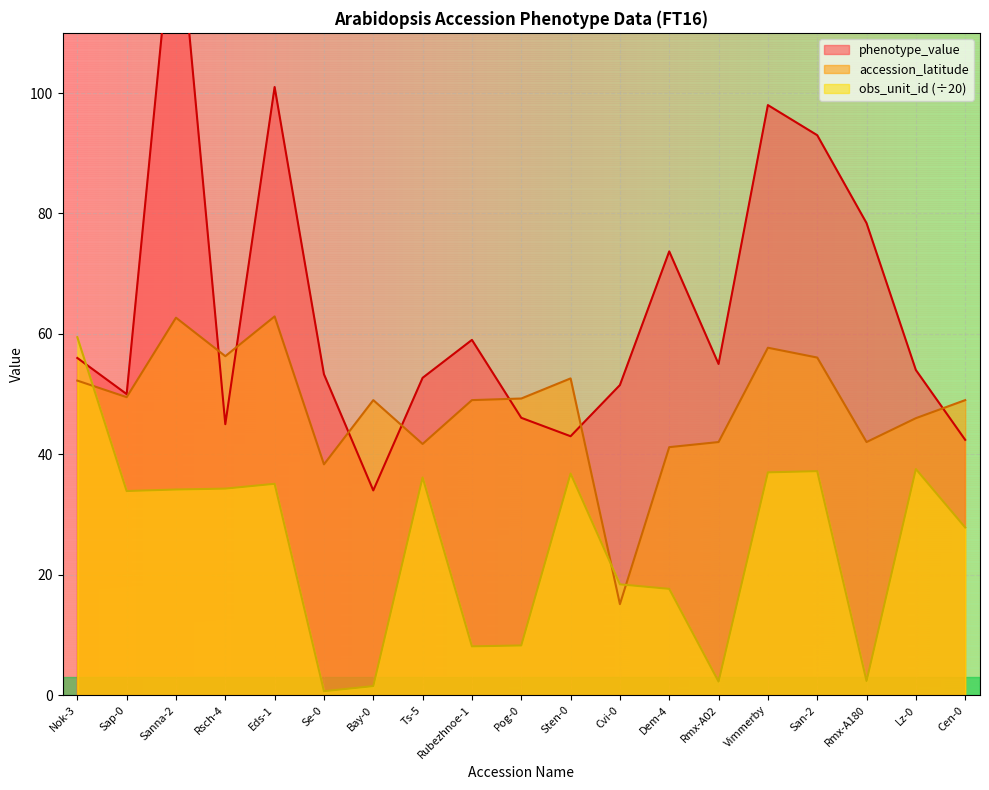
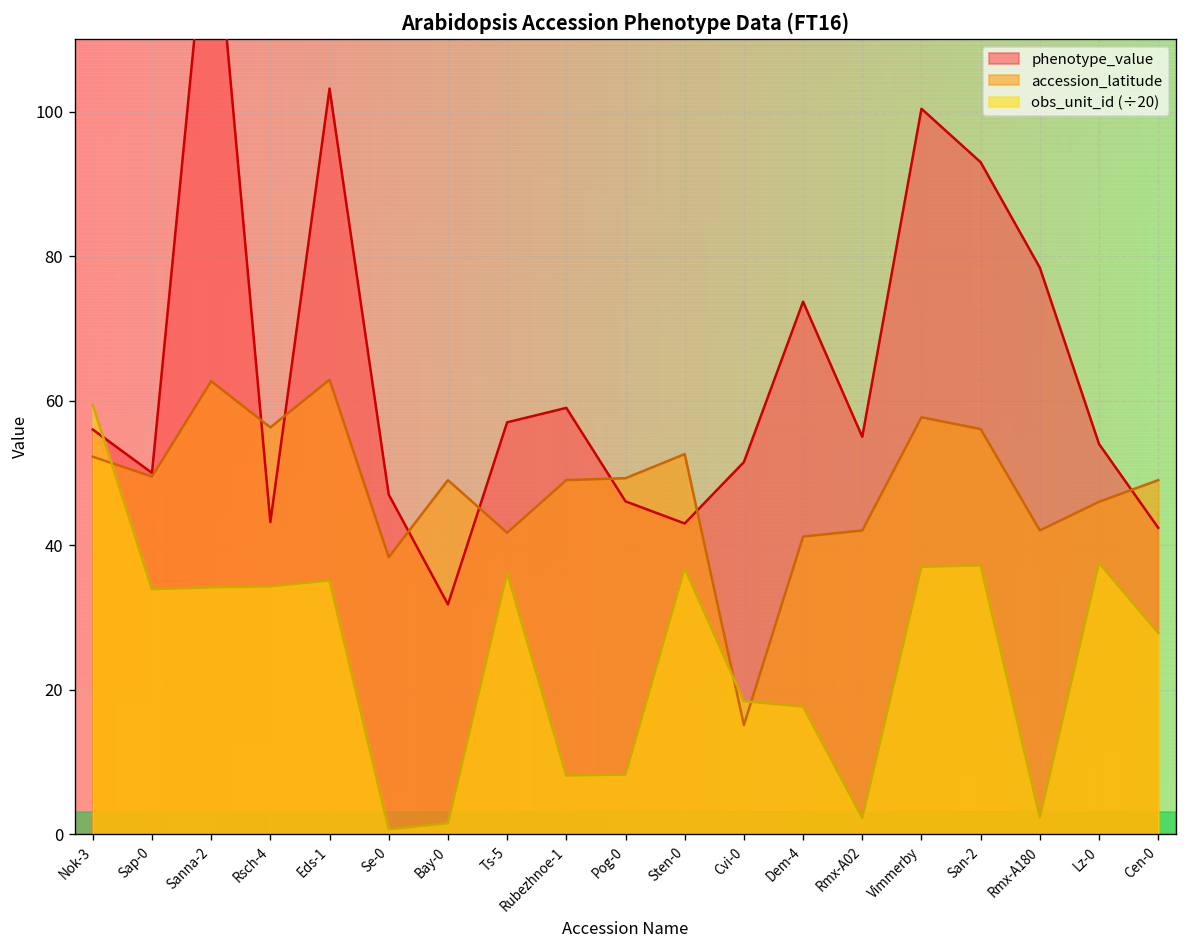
phenotype_value, Rsch-4: 45 -> 43
phenotype_value, Eds-1: 101 -> 103
phenotype_value, Se-0: 53 -> 47
phenotype_value, Bay-0: 34 -> 32
phenotype_value, Ts-5: 53 -> 57
phenotype_value, Vimmerby: 98 -> 100
